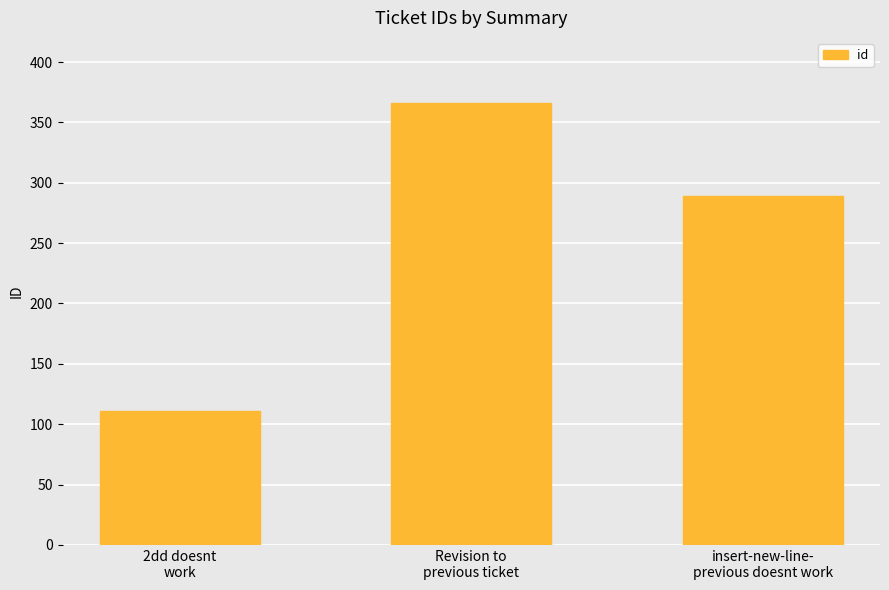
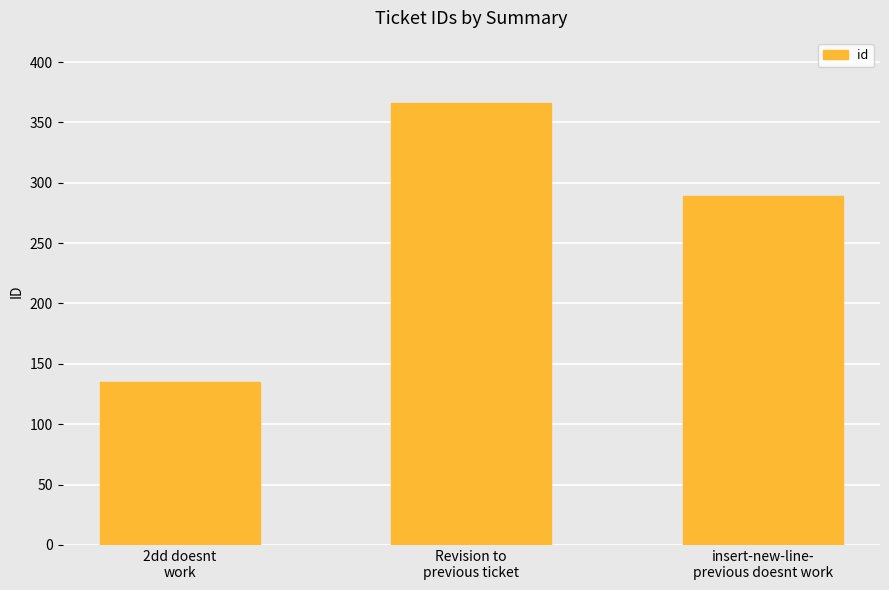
2dd doesnt work: 111 -> 135
